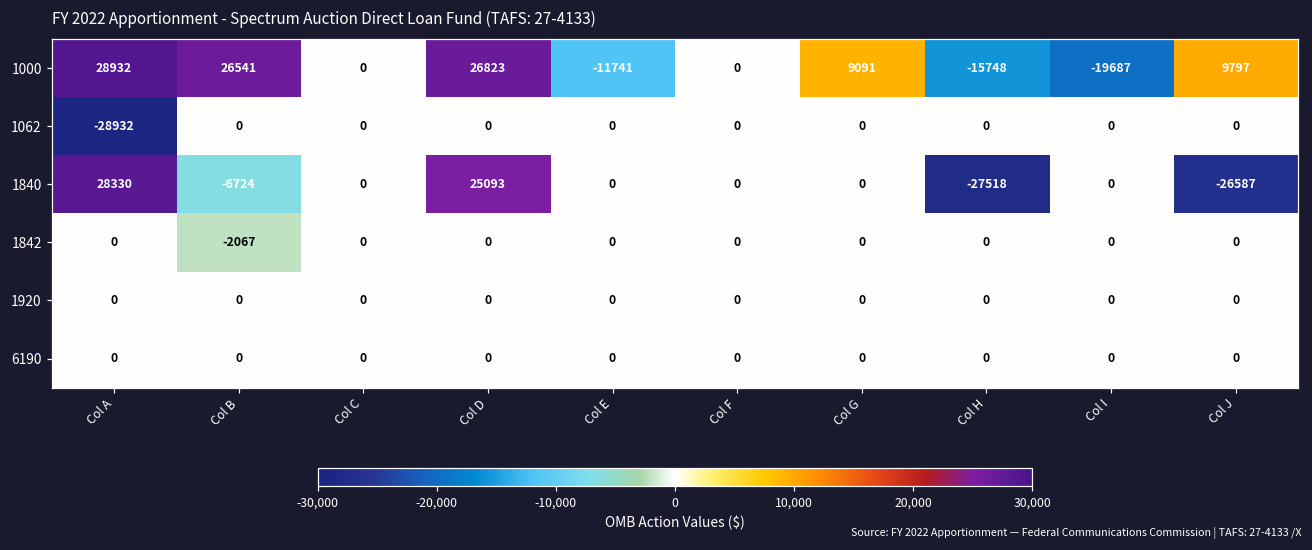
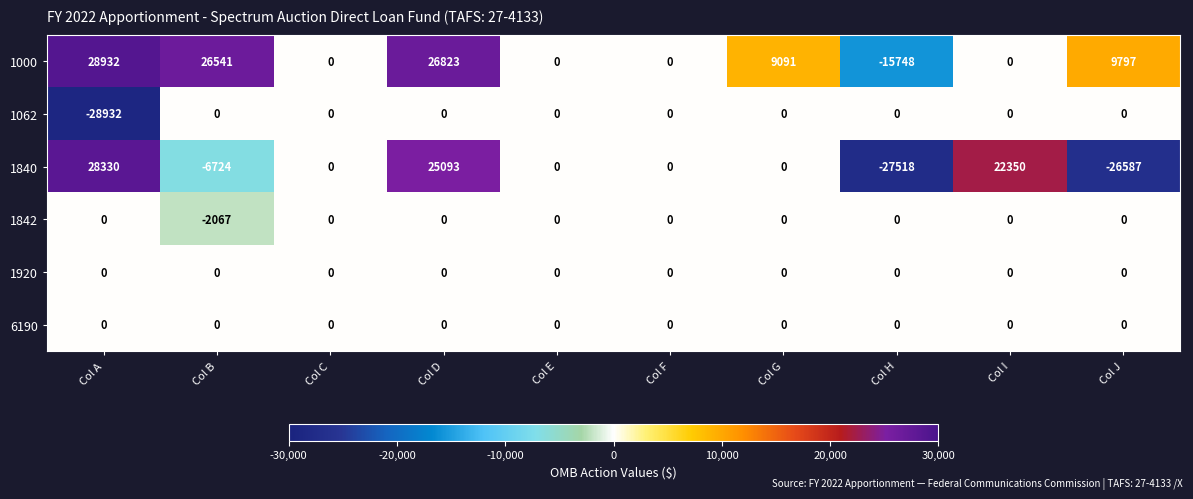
1000, Col E: -11741 -> 0
1000, Col I: -19687 -> 0
1840, Col I: 0 -> 22350
